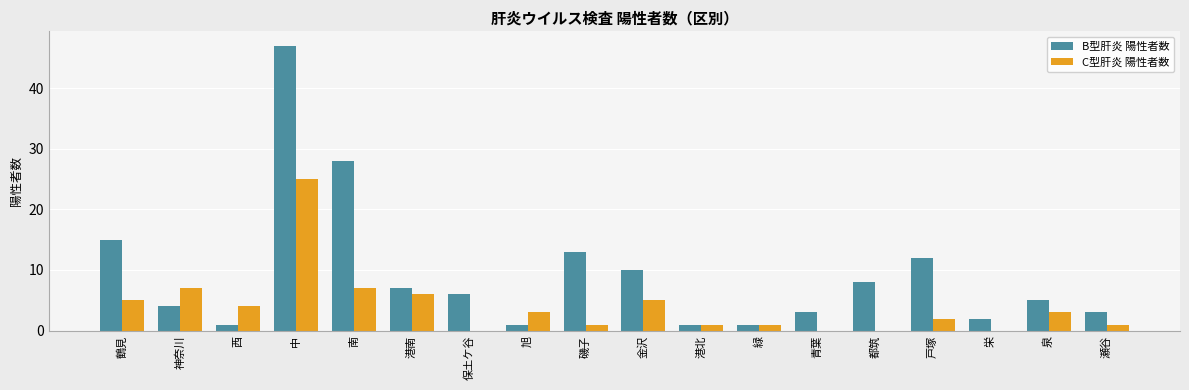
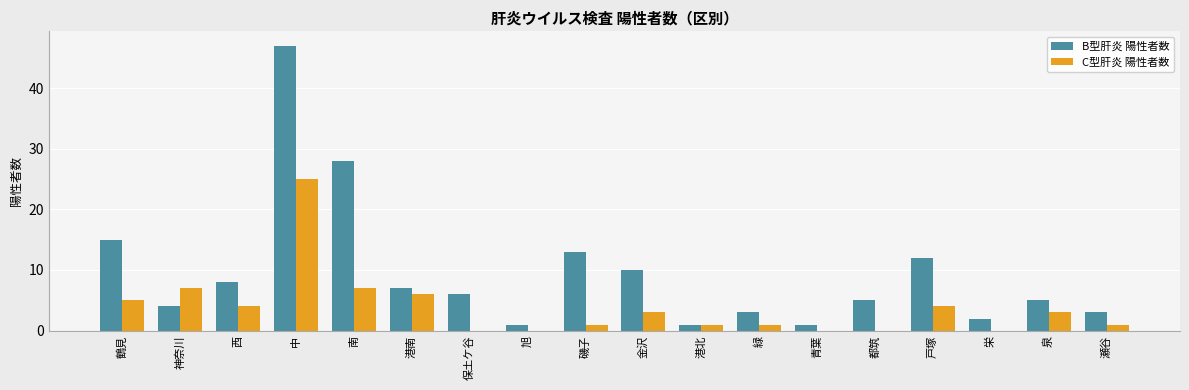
B型肝炎 陽性者数, 西: 1 -> 8
C型肝炎 陽性者数, 旭: 3 -> 0
C型肝炎 陽性者数, 金沢: 5 -> 3
B型肝炎 陽性者数, 緑: 1 -> 3
B型肝炎 陽性者数, 青葉: 3 -> 1
B型肝炎 陽性者数, 都筑: 8 -> 5
C型肝炎 陽性者数, 戸塚: 2 -> 4
